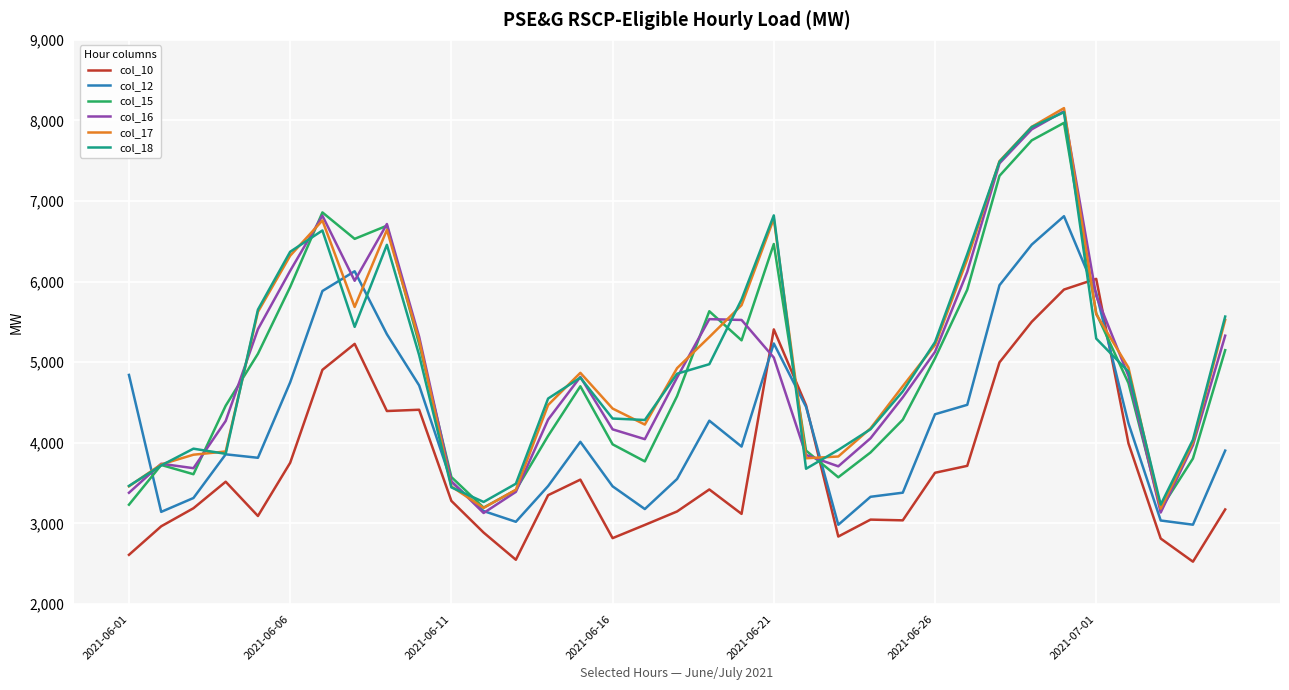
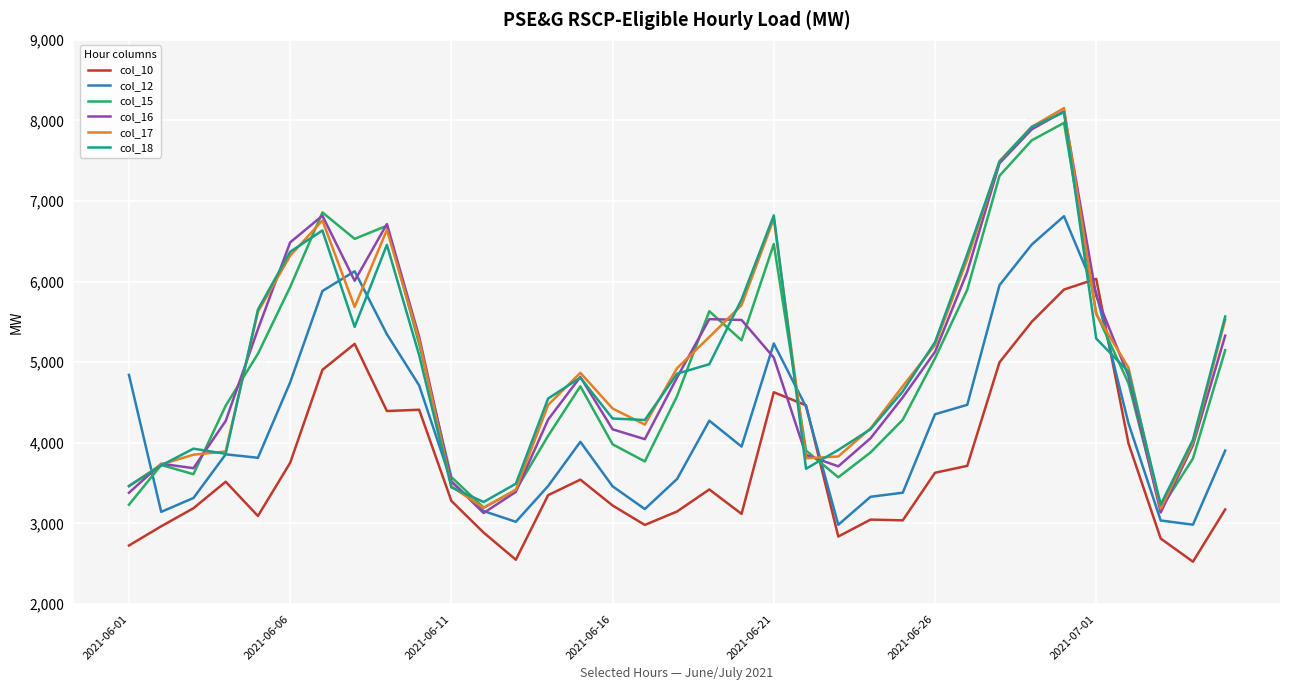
col_10, 2021-06-01: 2,600 -> 2,700
col_16, 2021-06-06: 6,100 -> 6,500
col_10, 2021-06-16: 2,800 -> 3,200
col_10, 2021-06-21: 5,400 -> 4,600
